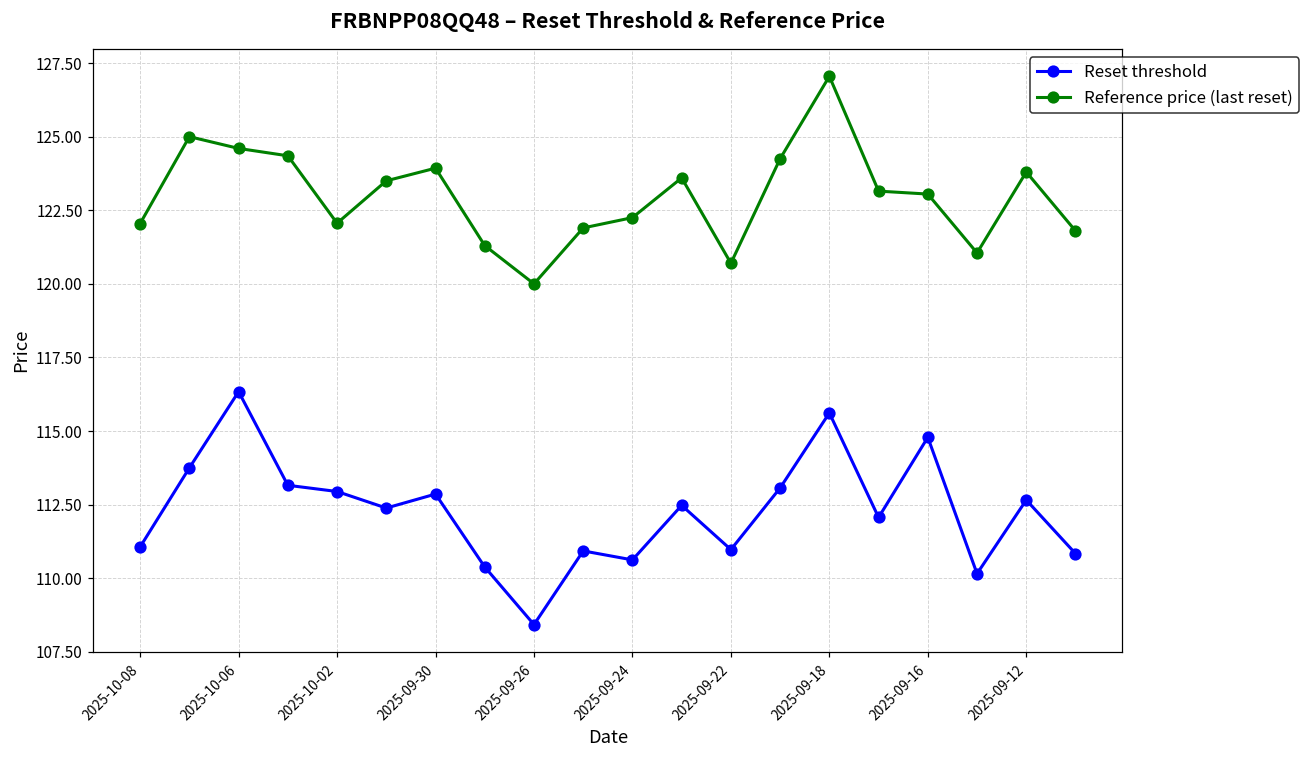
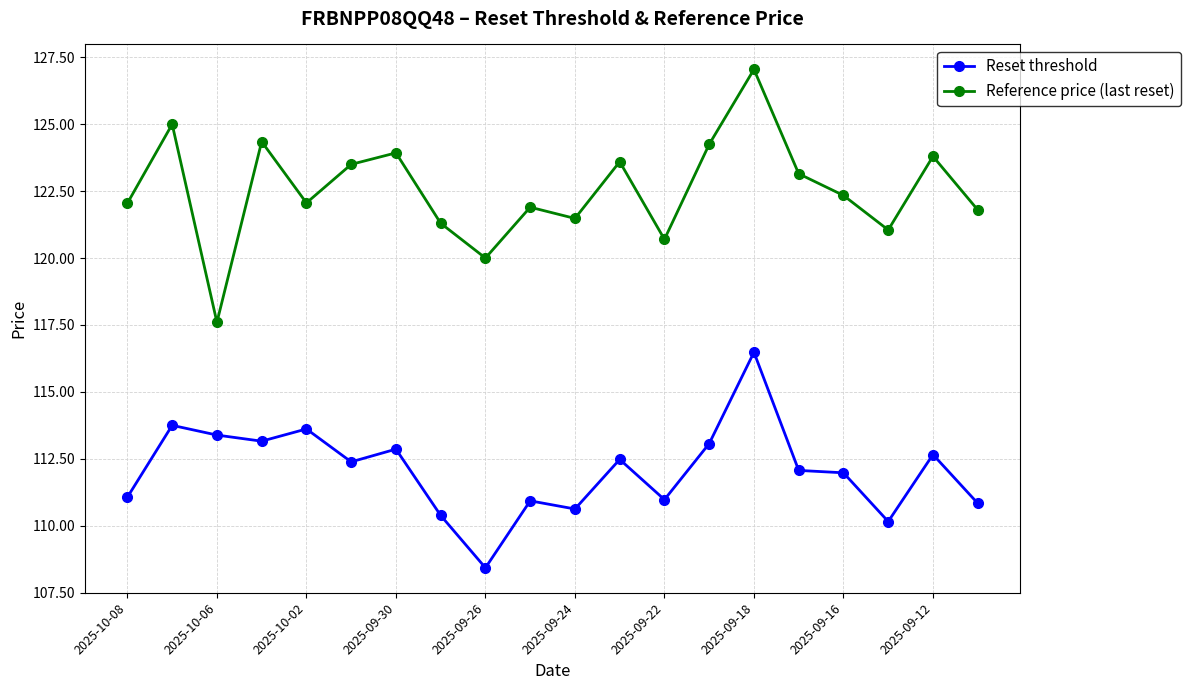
Reset threshold, 2025-10-06: 116.3 -> 113.4
Reference price (last reset), 2025-10-06: 124.6 -> 117.6
Reset threshold, 2025-10-02: 112.9 -> 113.6
Reference price (last reset), 2025-09-24: 122.3 -> 121.5
Reset threshold, 2025-09-18: 115.6 -> 116.5
Reset threshold, 2025-09-16: 114.8 -> 112.0
Reference price (last reset), 2025-09-16: 123.1 -> 122.3
